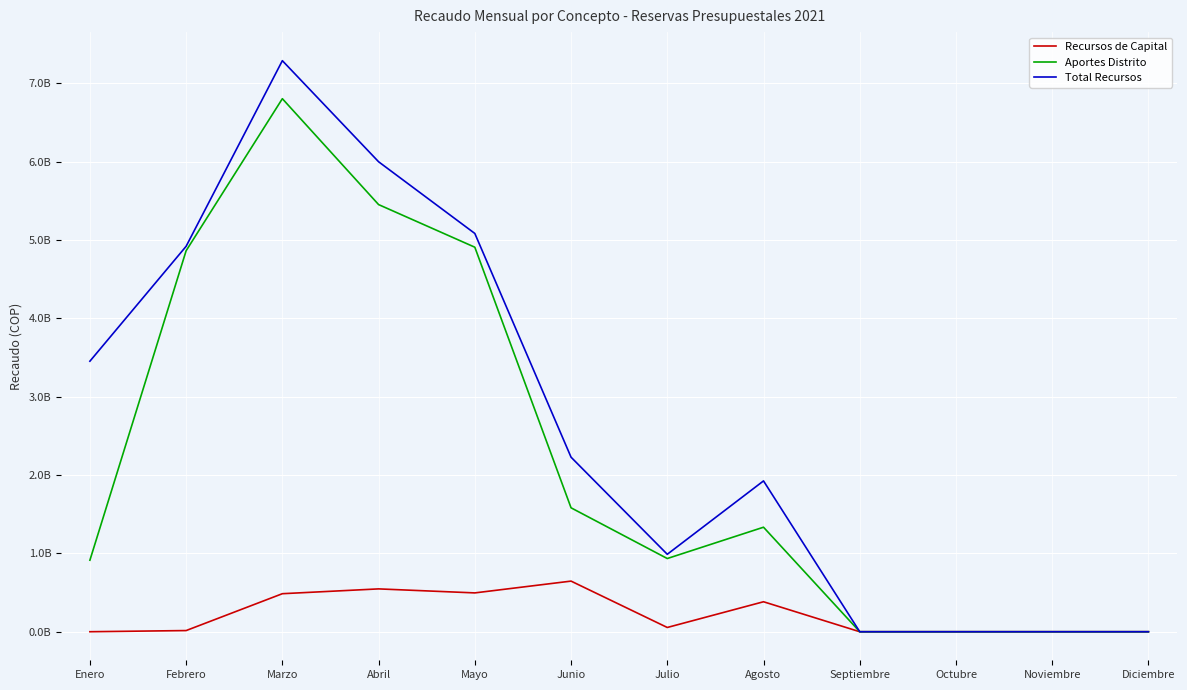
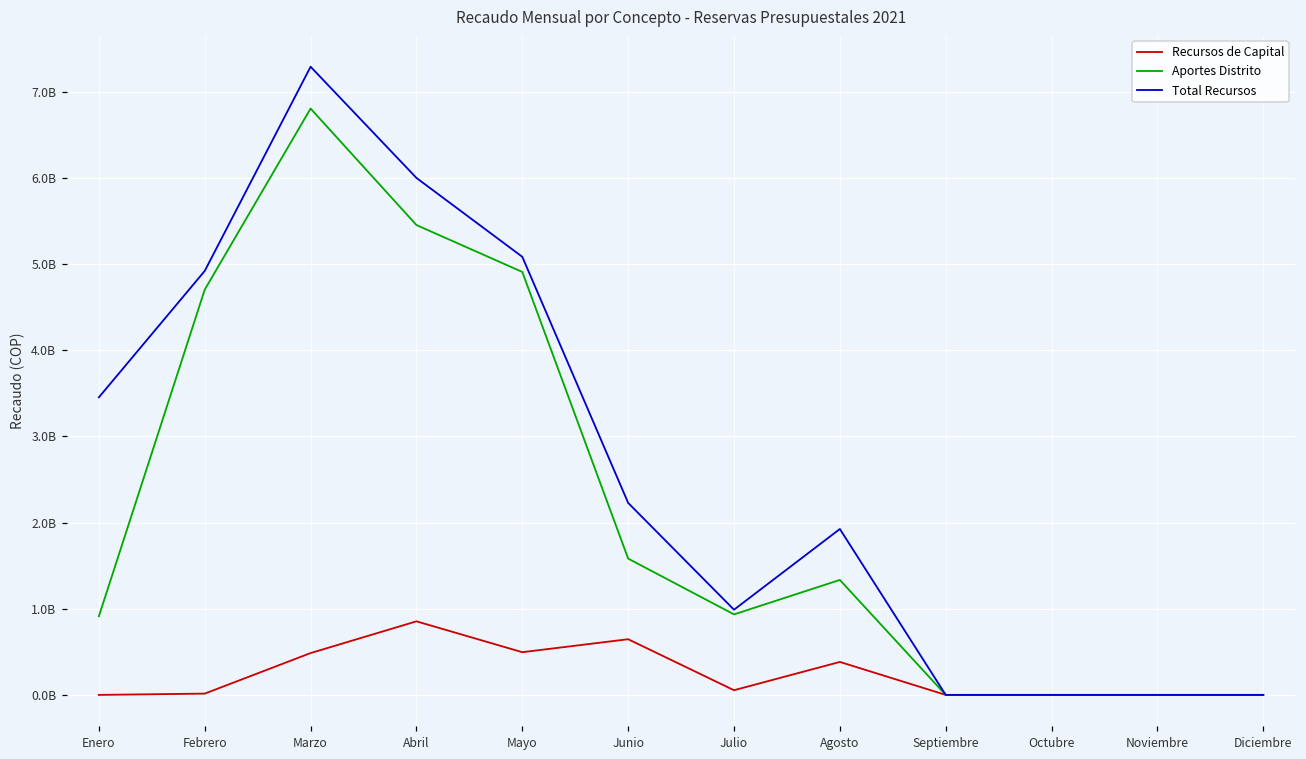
Aportes Distrito, Febrero: 4900000000 -> 4700000000
Recursos de Capital, Abril: 500000000 -> 900000000
